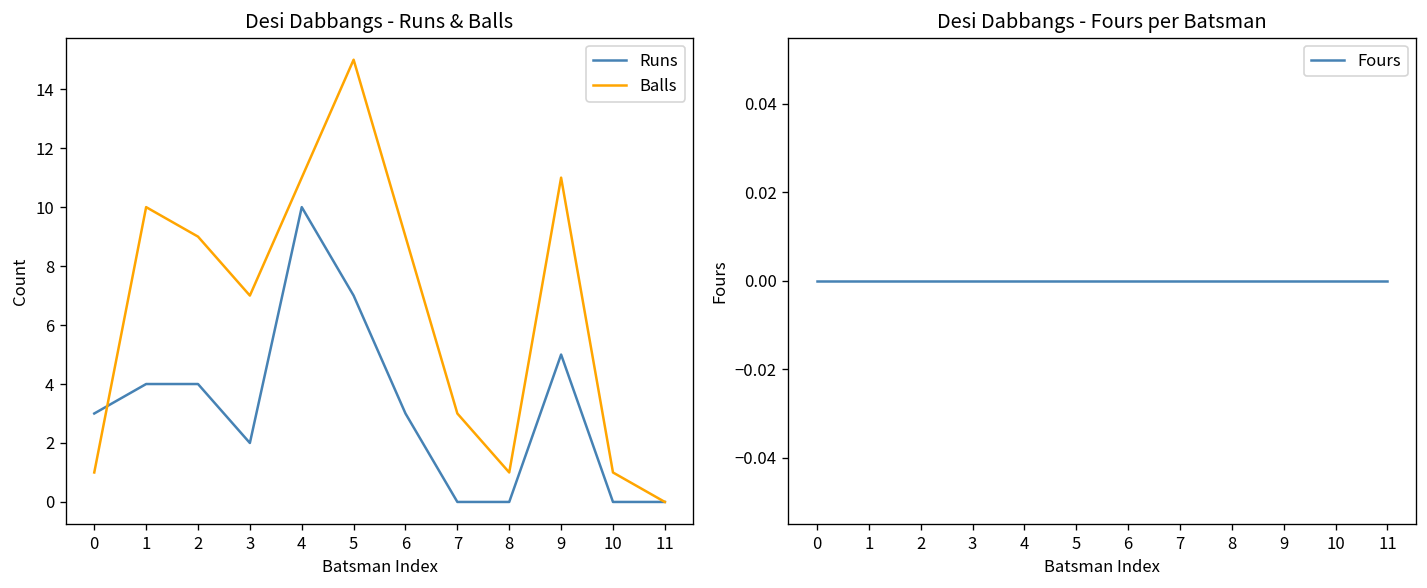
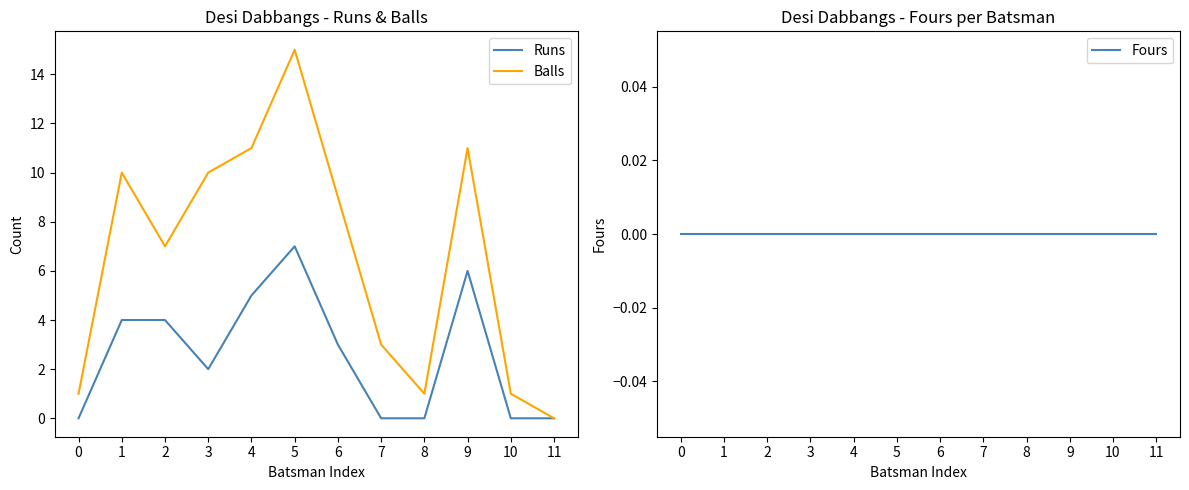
Desi Dabbangs - Runs & Balls, Runs, 0: 3 -> 0
Desi Dabbangs - Runs & Balls, Balls, 2: 9 -> 7
Desi Dabbangs - Runs & Balls, Balls, 3: 7 -> 10
Desi Dabbangs - Runs & Balls, Runs, 4: 10 -> 5
Desi Dabbangs - Runs & Balls, Runs, 9: 5 -> 6
